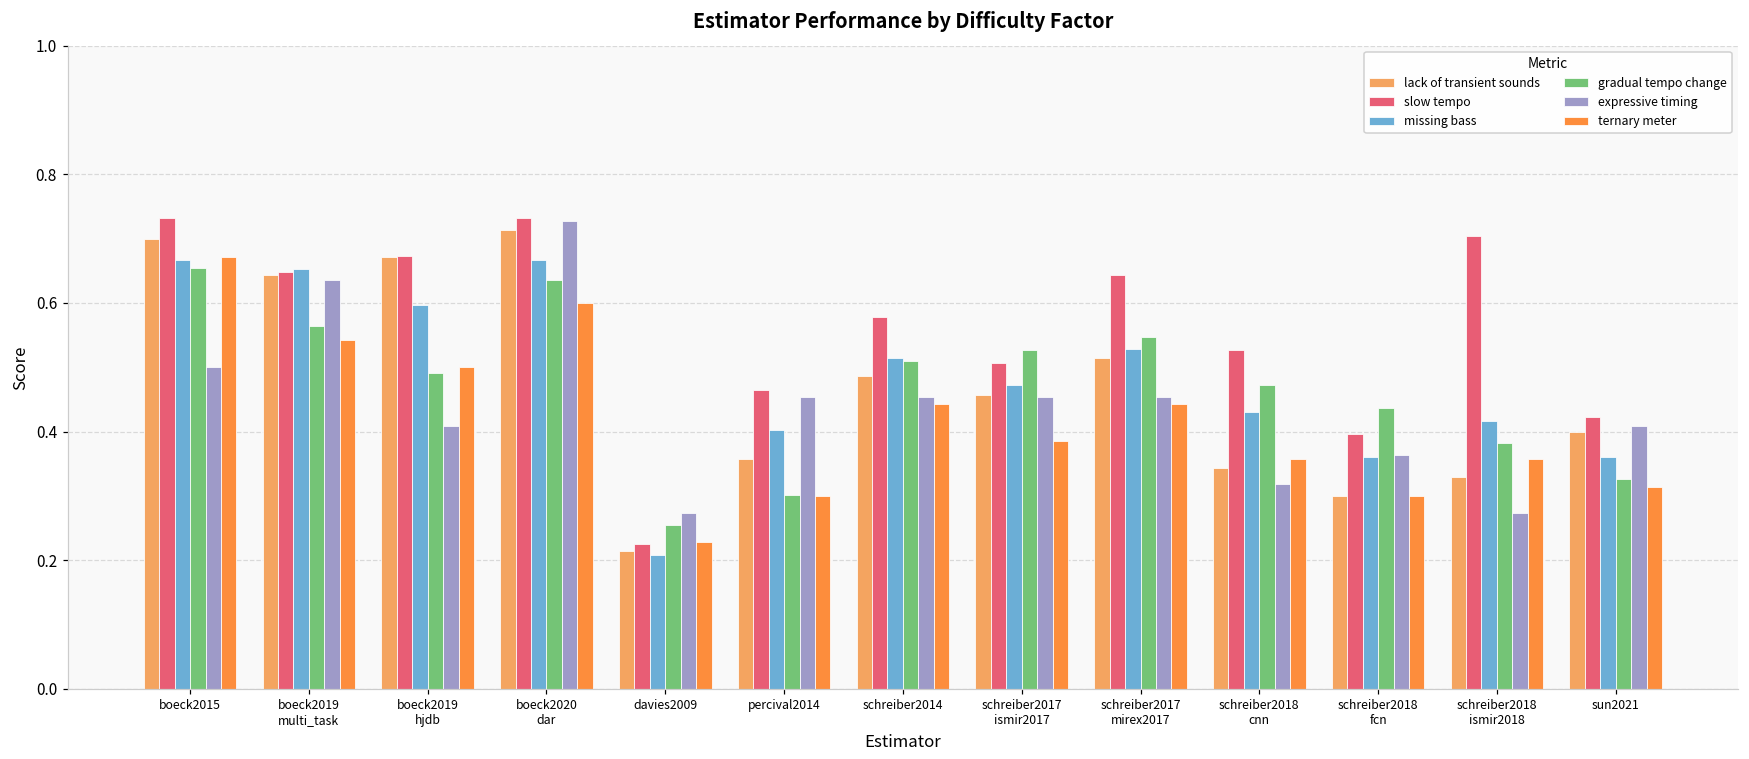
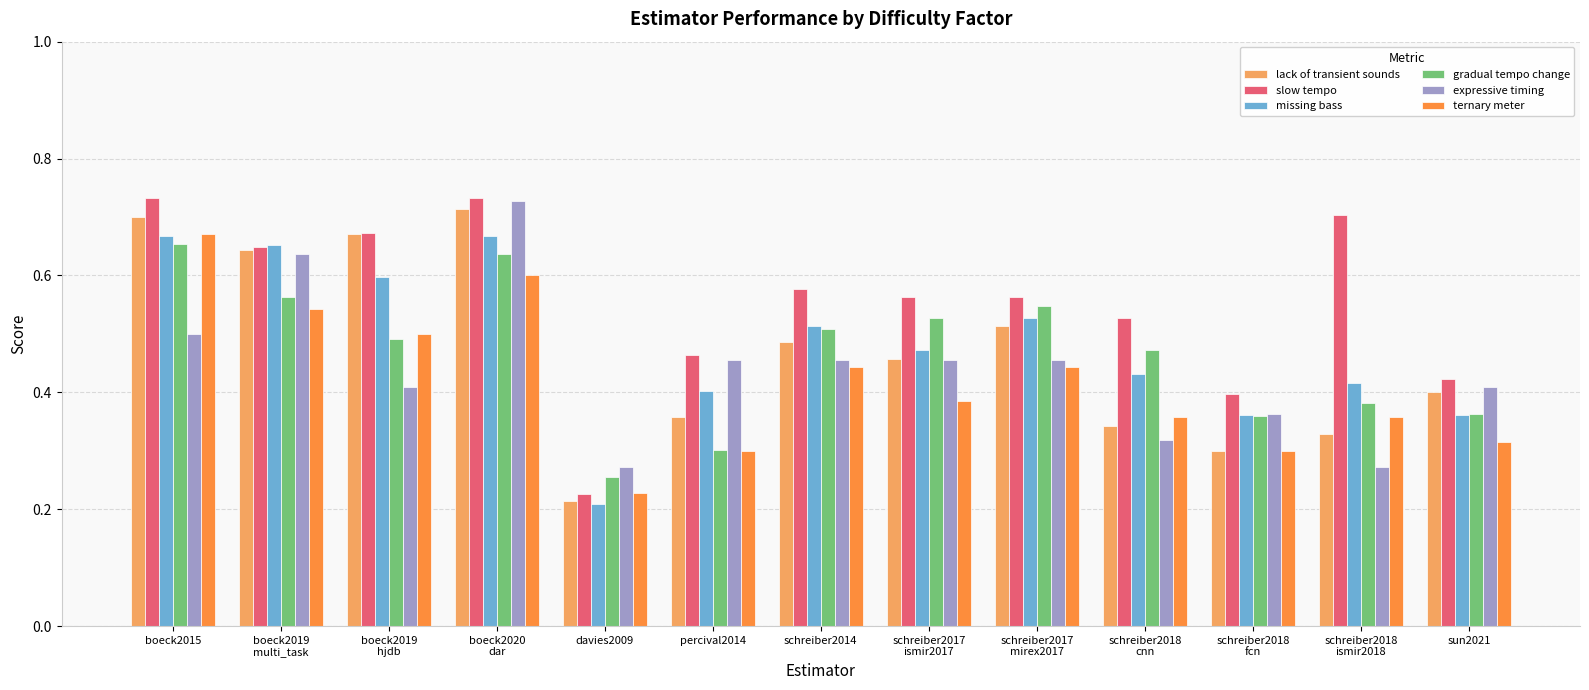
slow tempo, schreiber2017 ismir2017: 0.51 -> 0.56
slow tempo, schreiber2017 mirex2017: 0.64 -> 0.56
gradual tempo change, schreiber2018 fcn: 0.44 -> 0.36
gradual tempo change, sun2021: 0.33 -> 0.36
